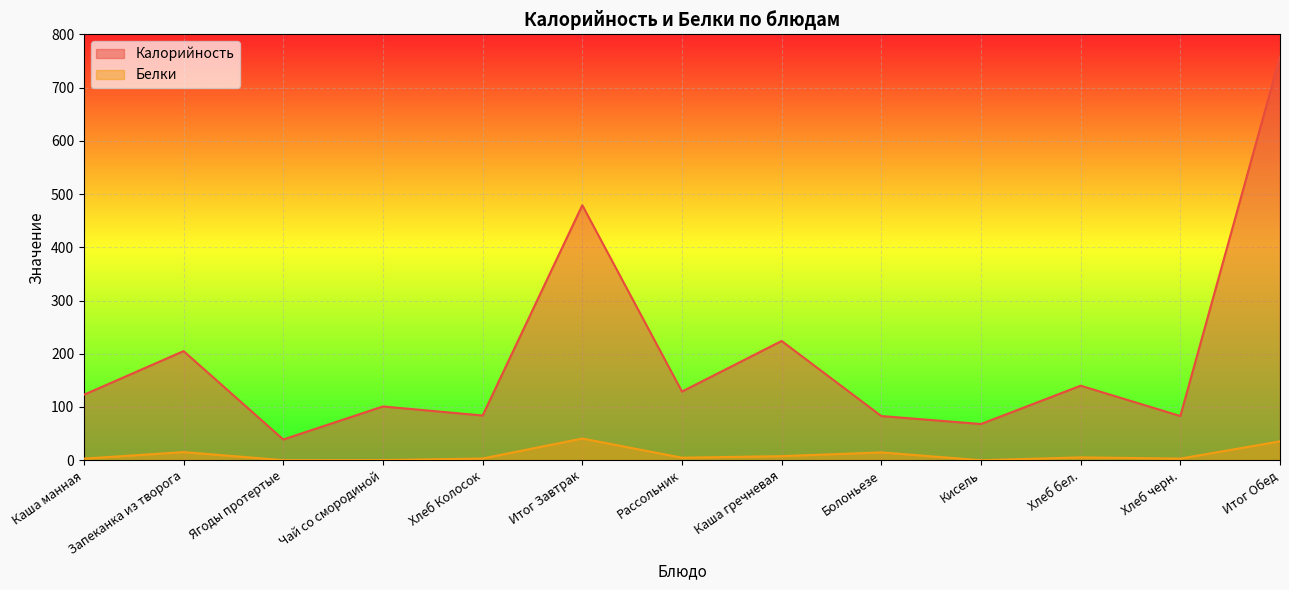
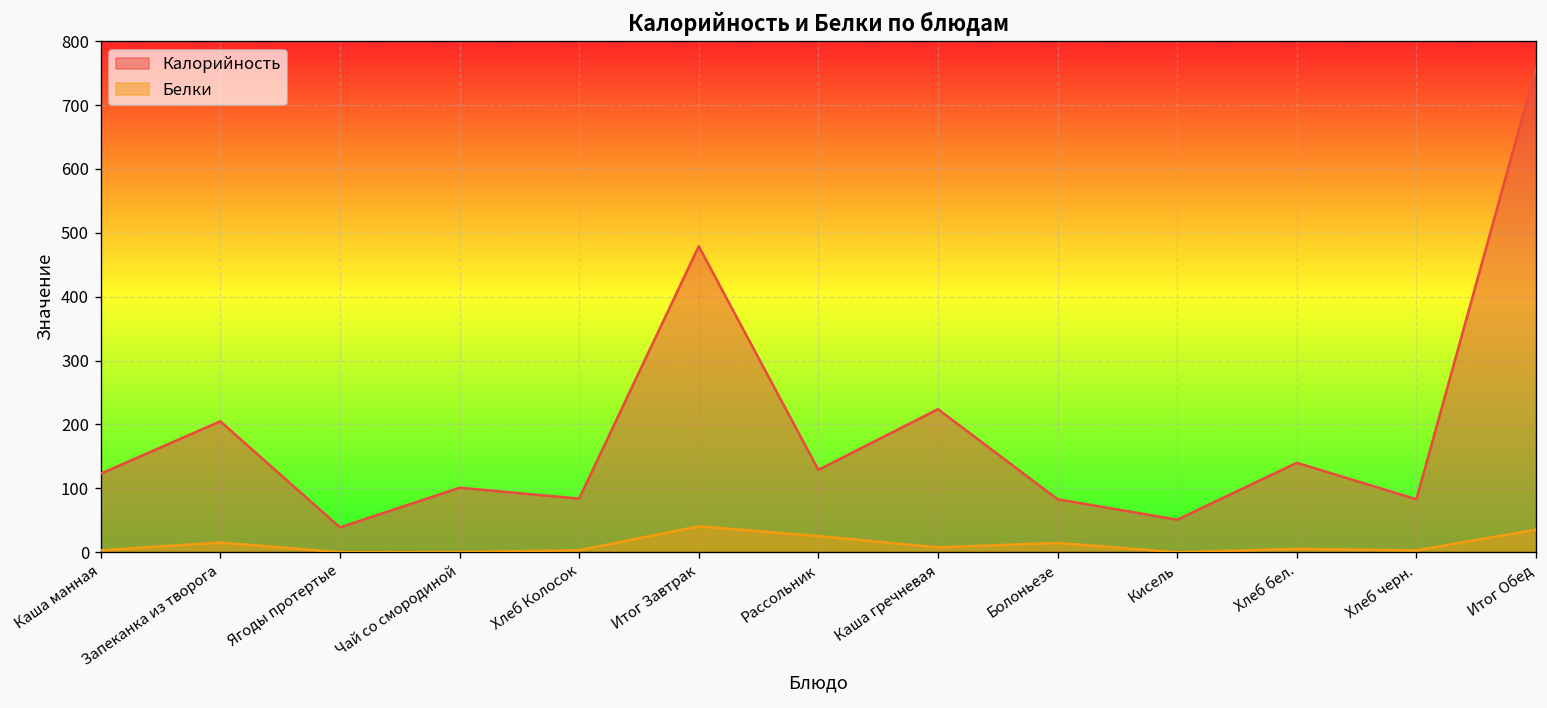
Белки, Рассольник: 0 -> 30
Калорийность, Кисель: 70 -> 50
